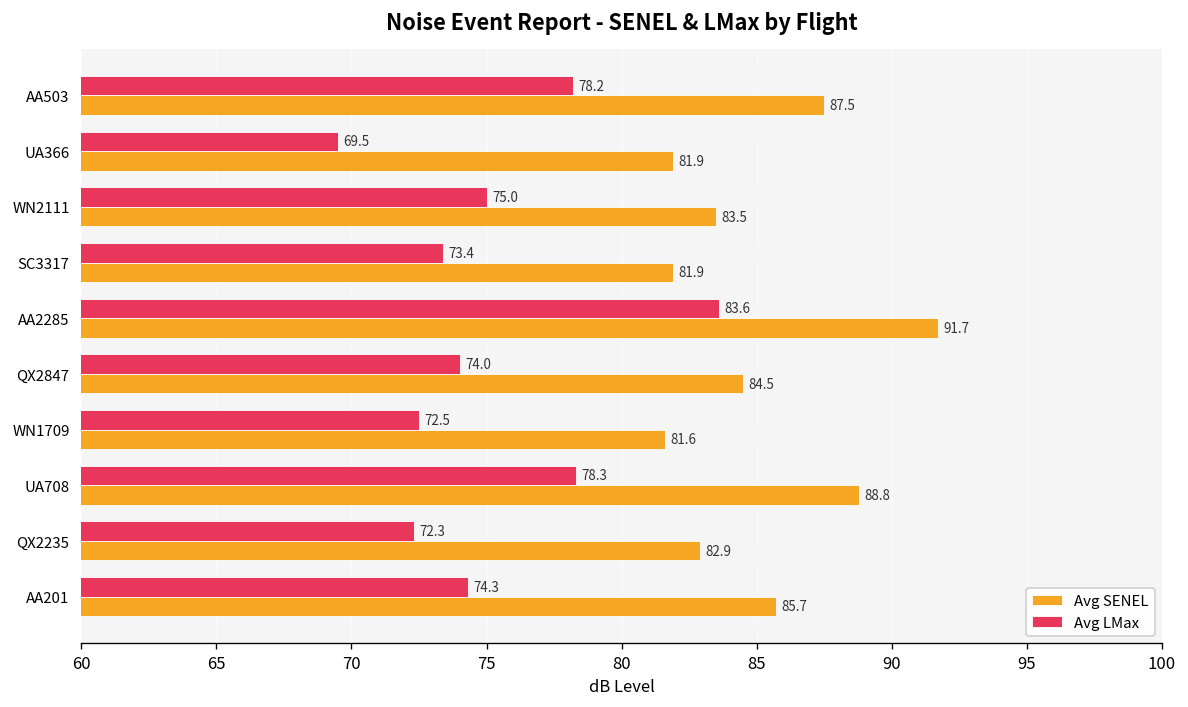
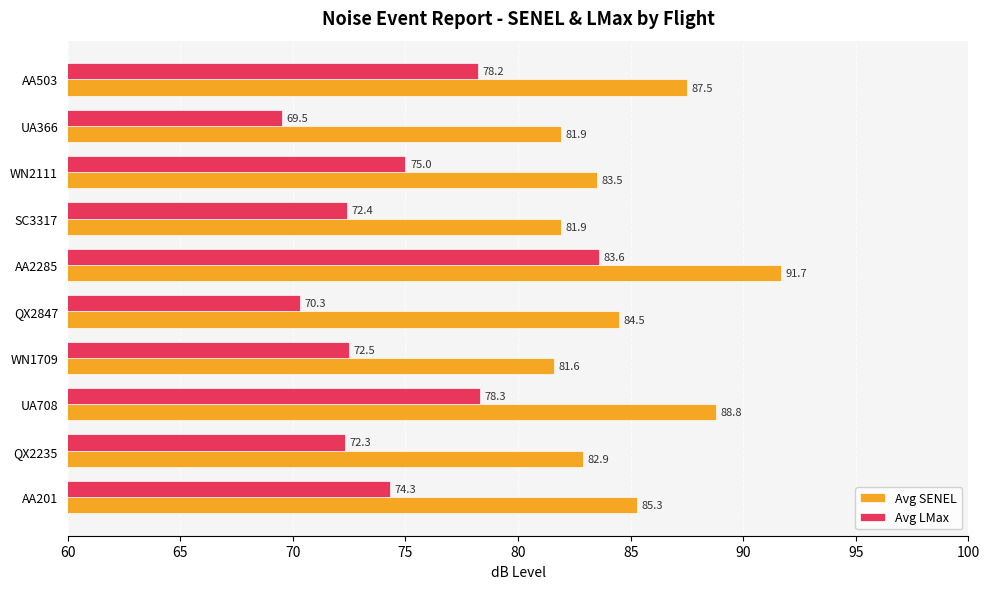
Avg LMax, SC3317: 73.4 -> 72.4
Avg LMax, QX2847: 74.0 -> 70.3
Avg SENEL, AA201: 85.7 -> 85.3
